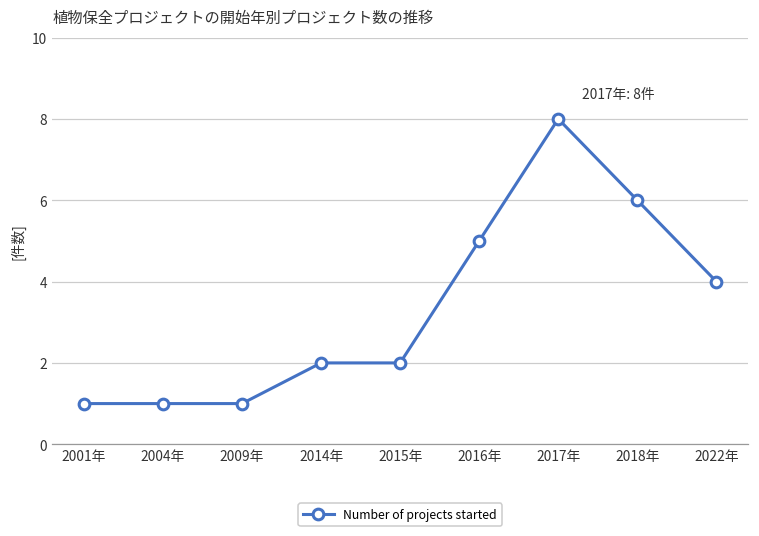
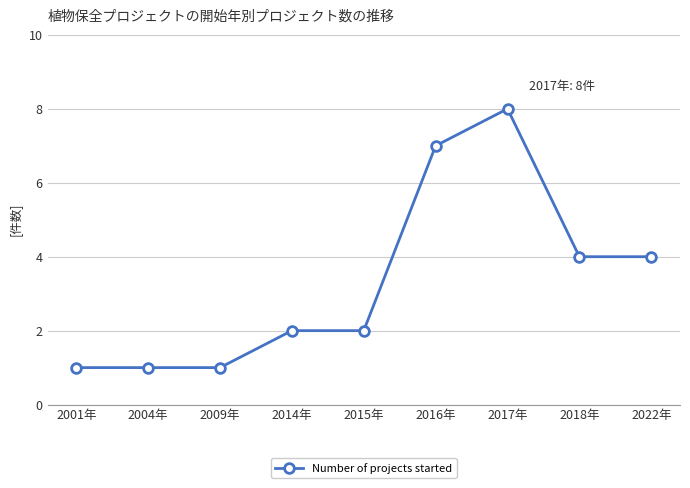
2016年: 5 -> 7
2018年: 6 -> 4
